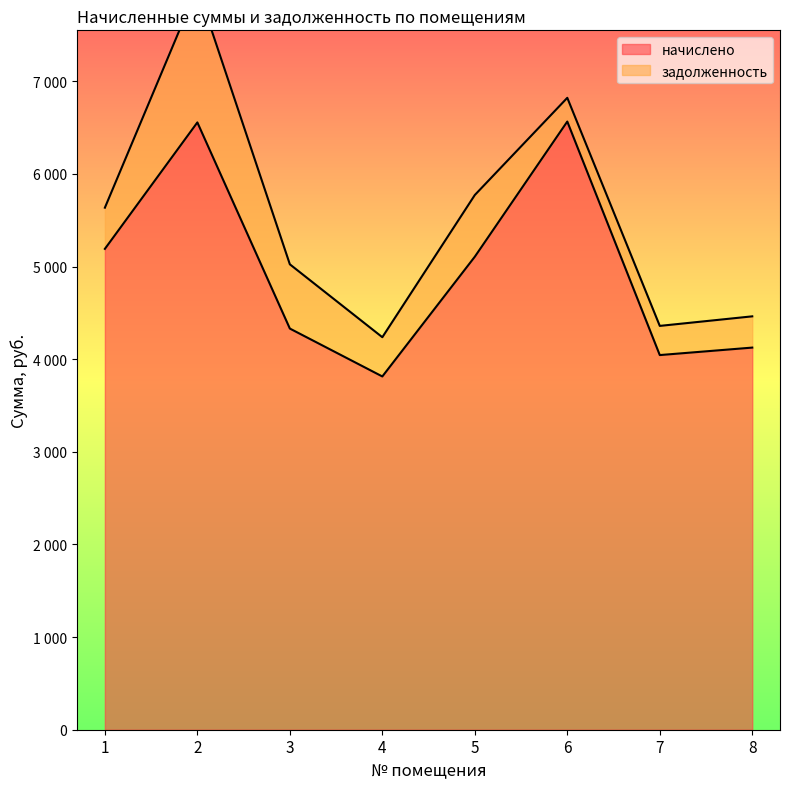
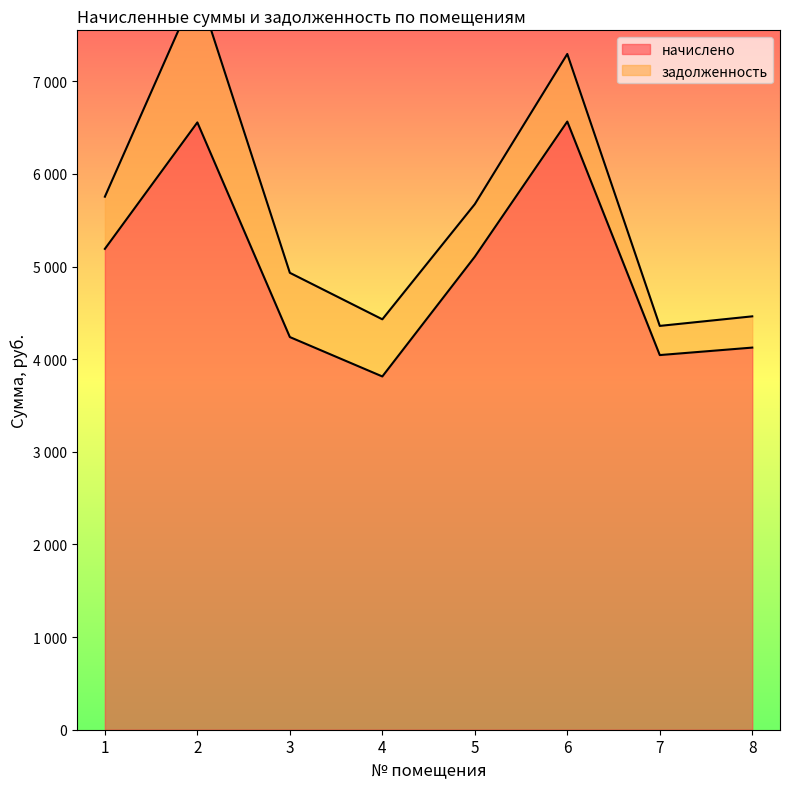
задолженность, 1: 400 -> 600
начислено, 3: 4300 -> 4200
задолженность, 4: 400 -> 600
задолженность, 5: 700 -> 600
задолженность, 6: 300 -> 700
